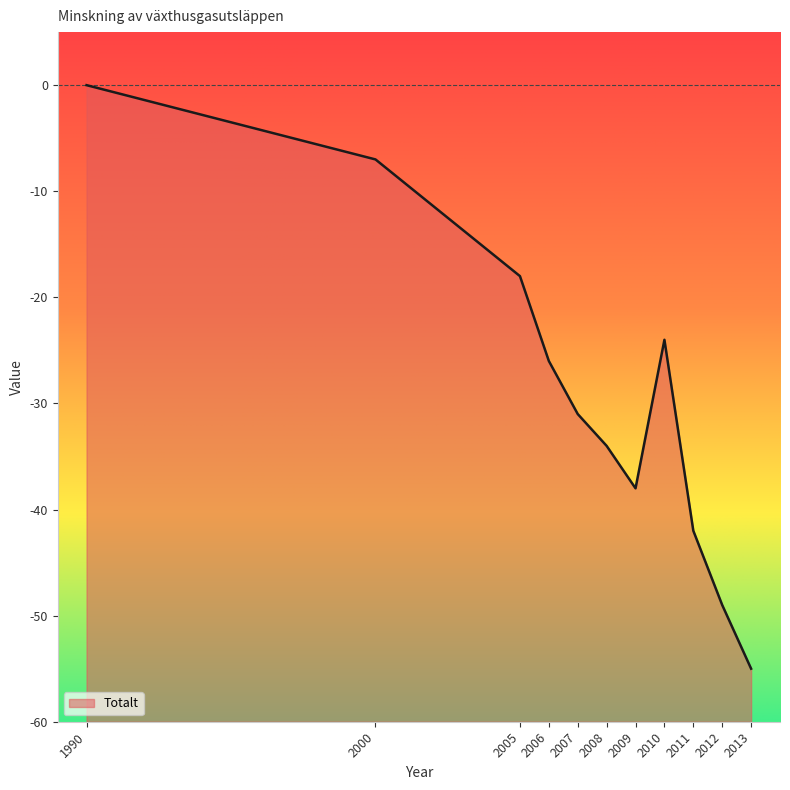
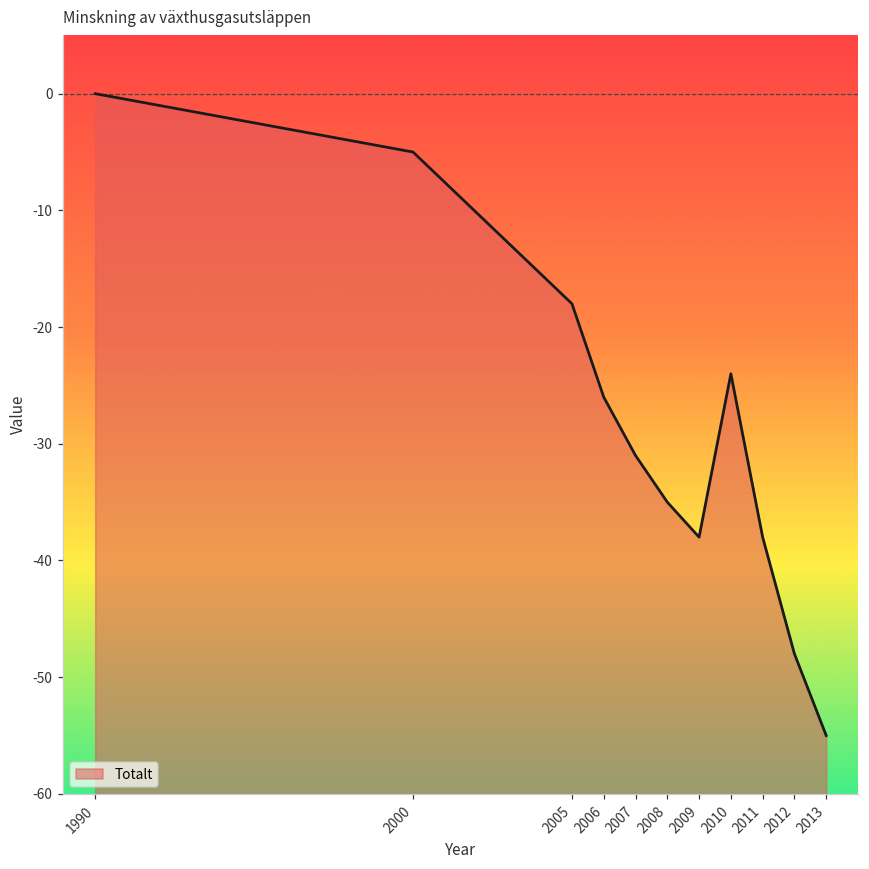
2000: -7 -> -5
2008: -34 -> -35
2011: -42 -> -38
2012: -49 -> -48
